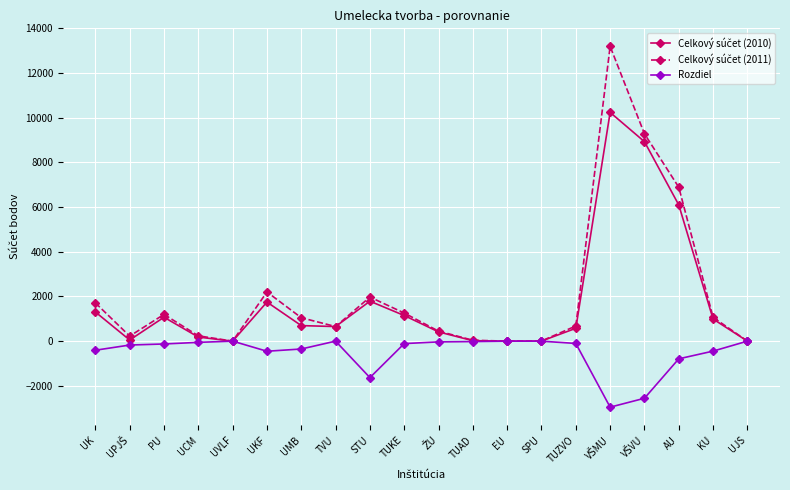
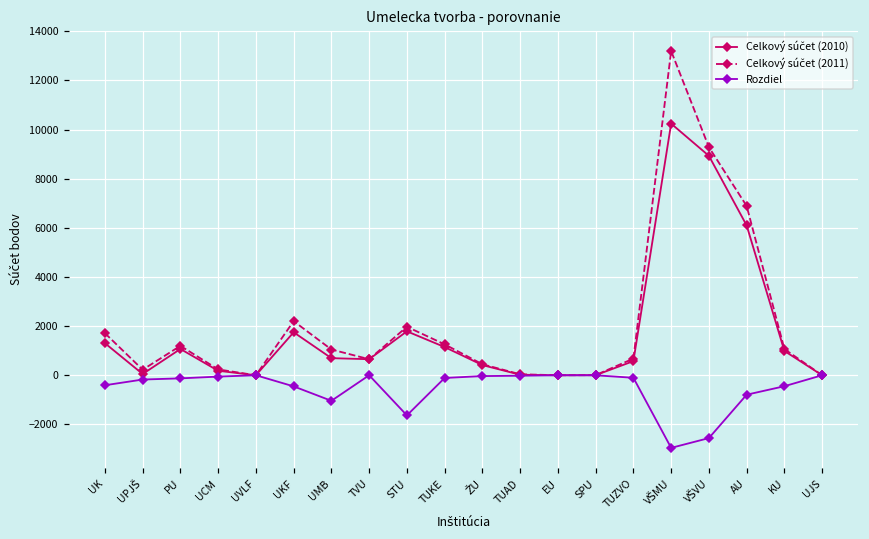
Rozdiel, UMB: -400 -> -1000
